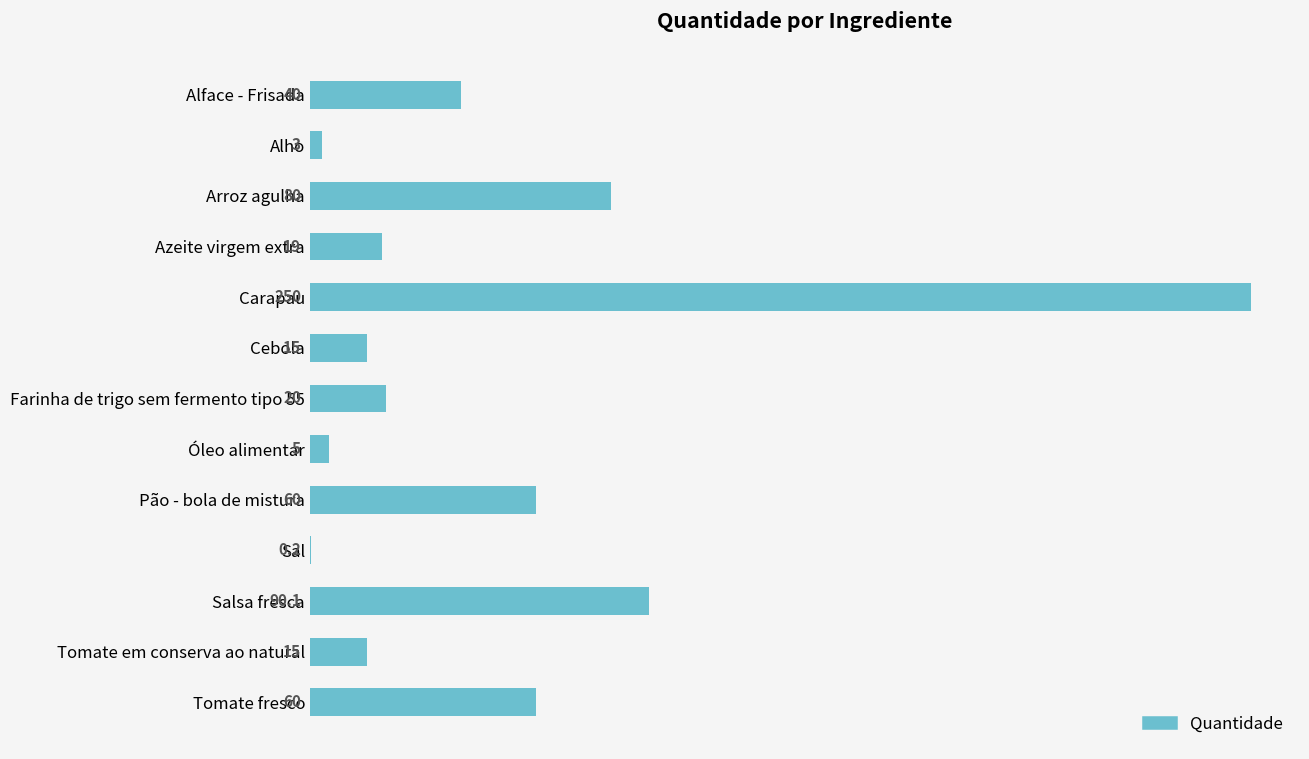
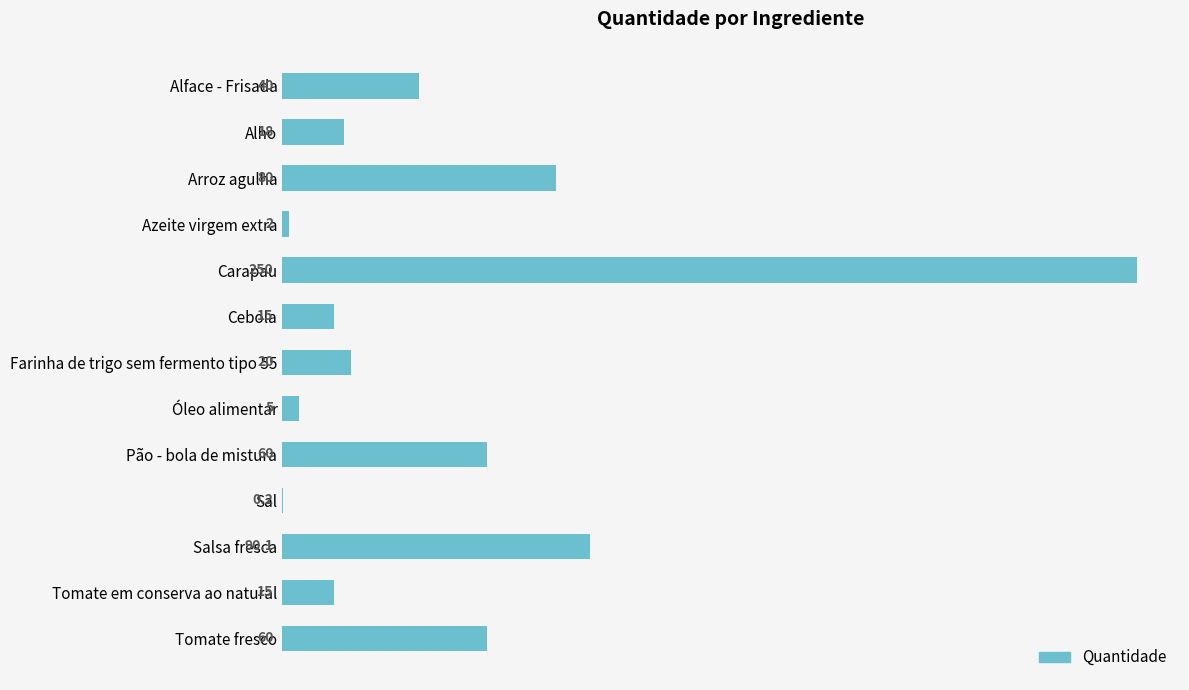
Alho: 3 -> 18
Azeite virgem extra: 19 -> 2
